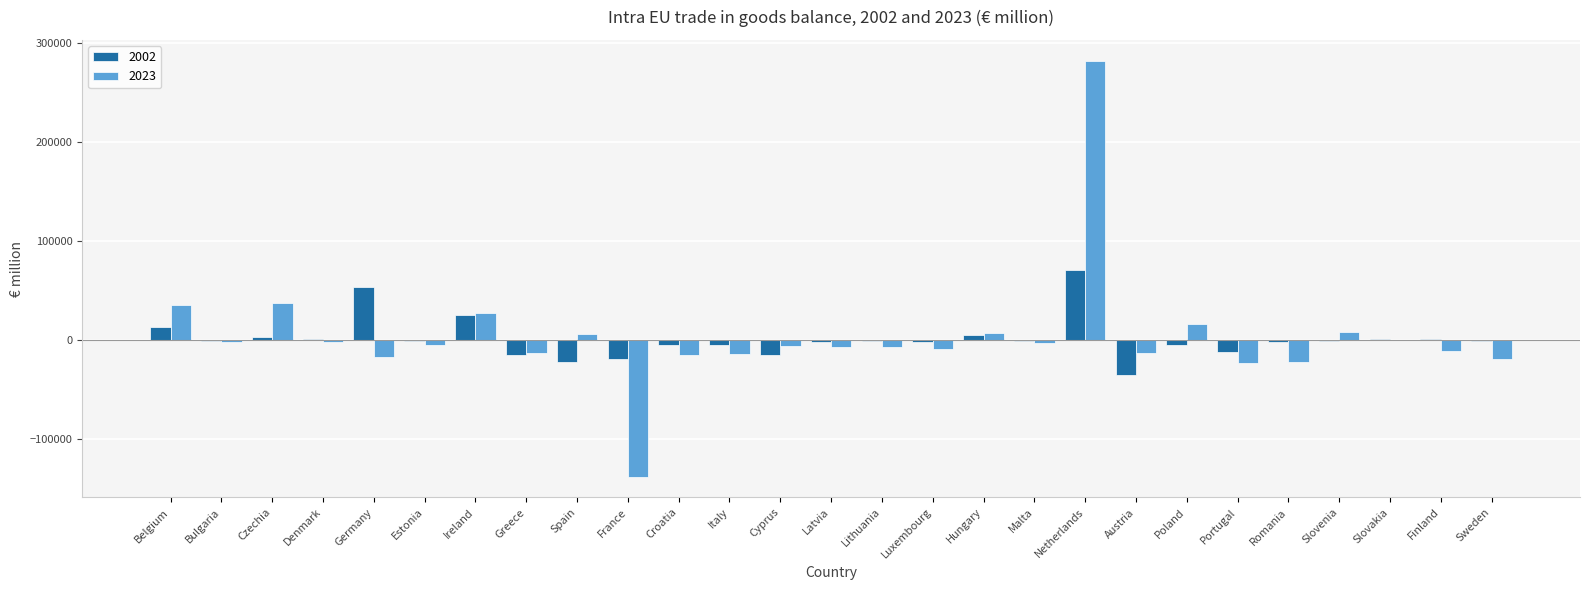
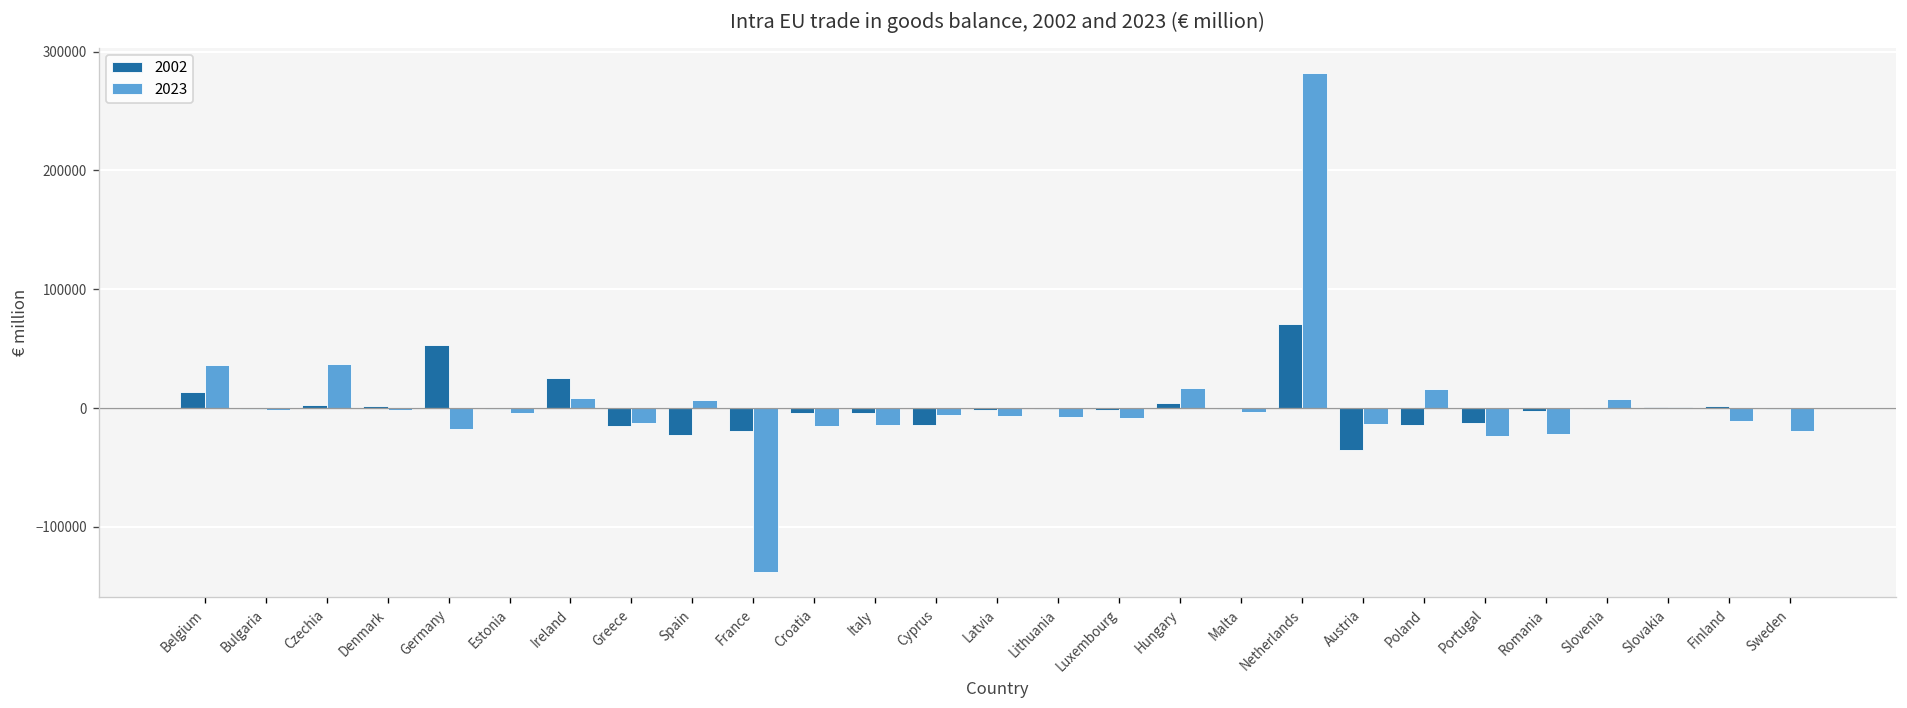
2023, Ireland: 30000 -> 10000
2023, Hungary: 10000 -> 20000
2002, Poland: -5000 -> -14000
